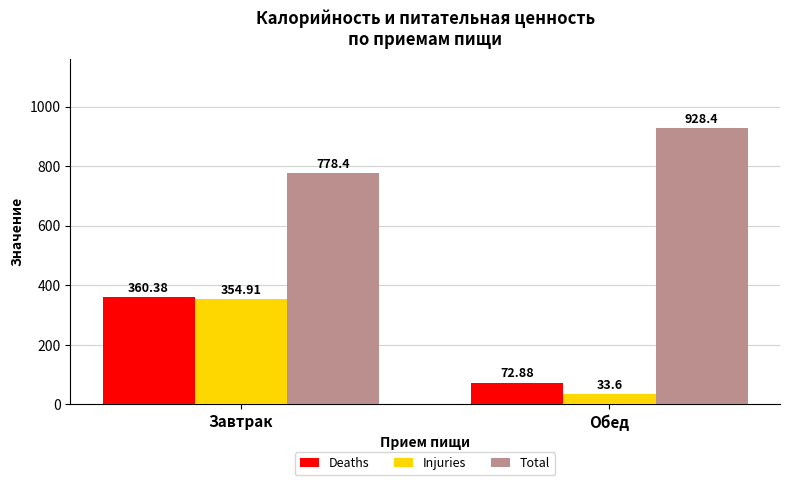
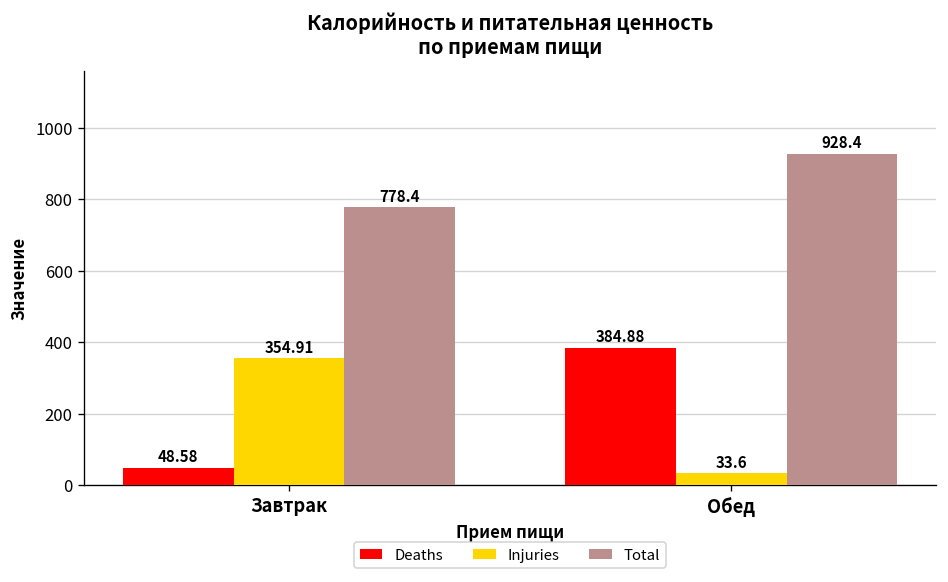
Deaths, Завтрак: 360.38 -> 48.58
Deaths, Обед: 72.88 -> 384.88
